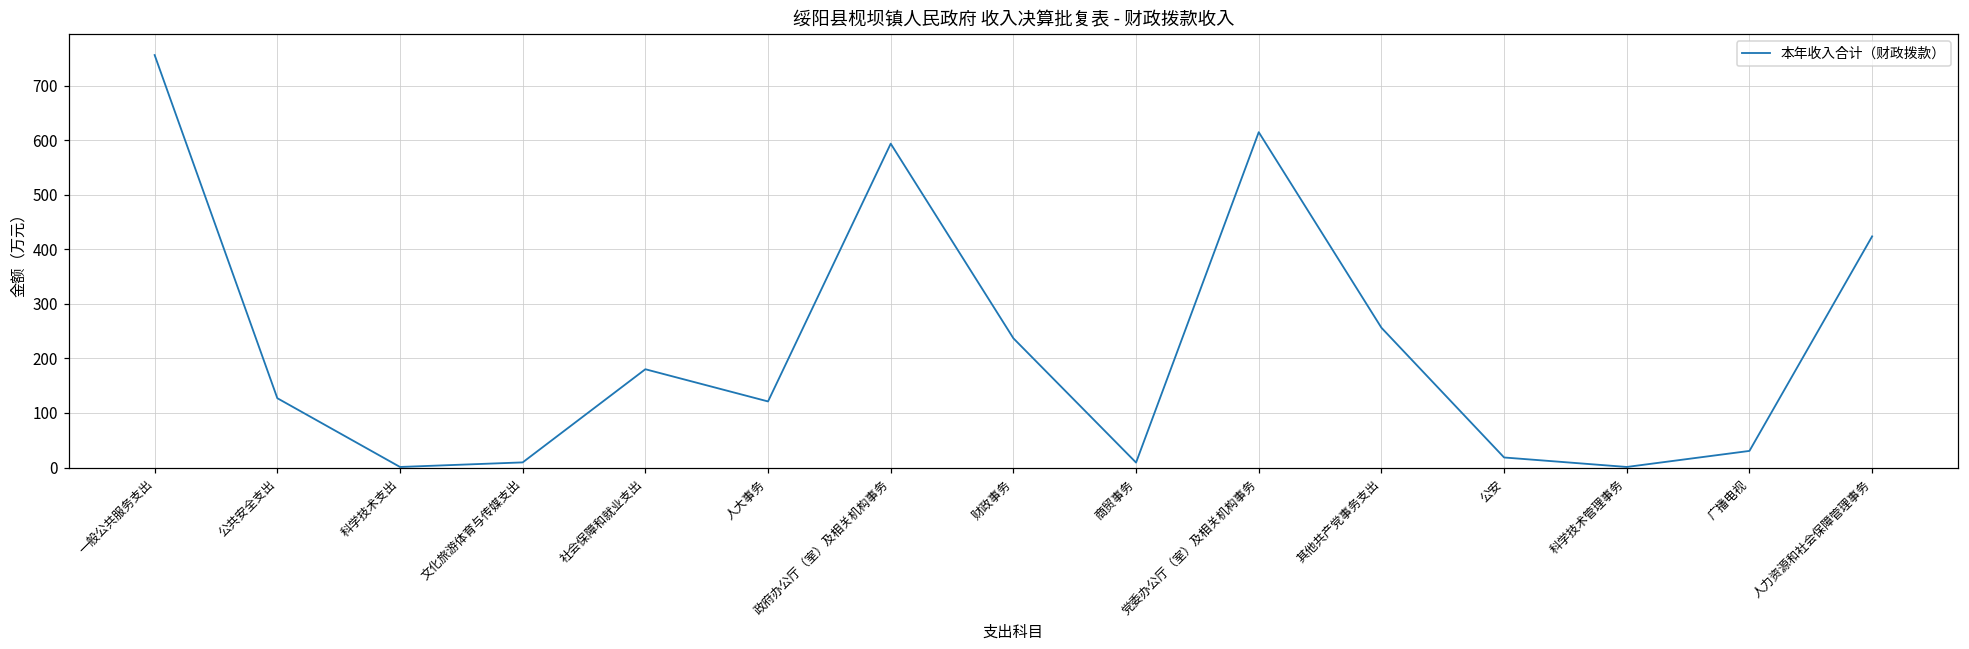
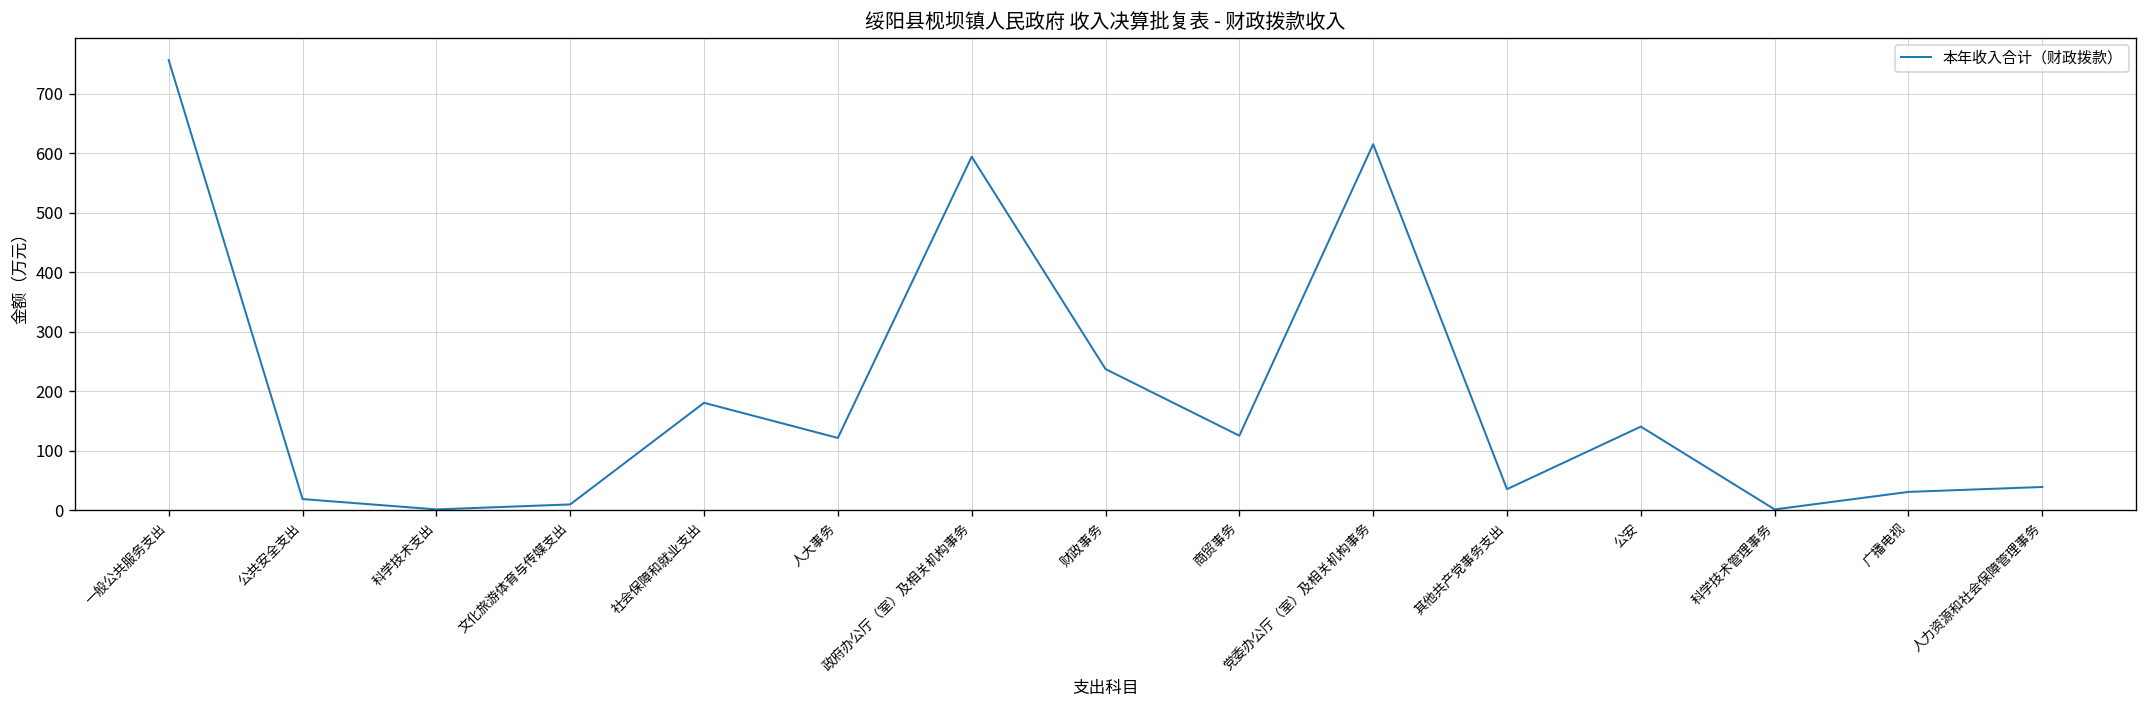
公共安全支出: 130 -> 20
商贸事务: 10 -> 120
其他共产党事务支出: 260 -> 40
公安: 20 -> 140
人力资源和社会保障管理事务: 420 -> 40
